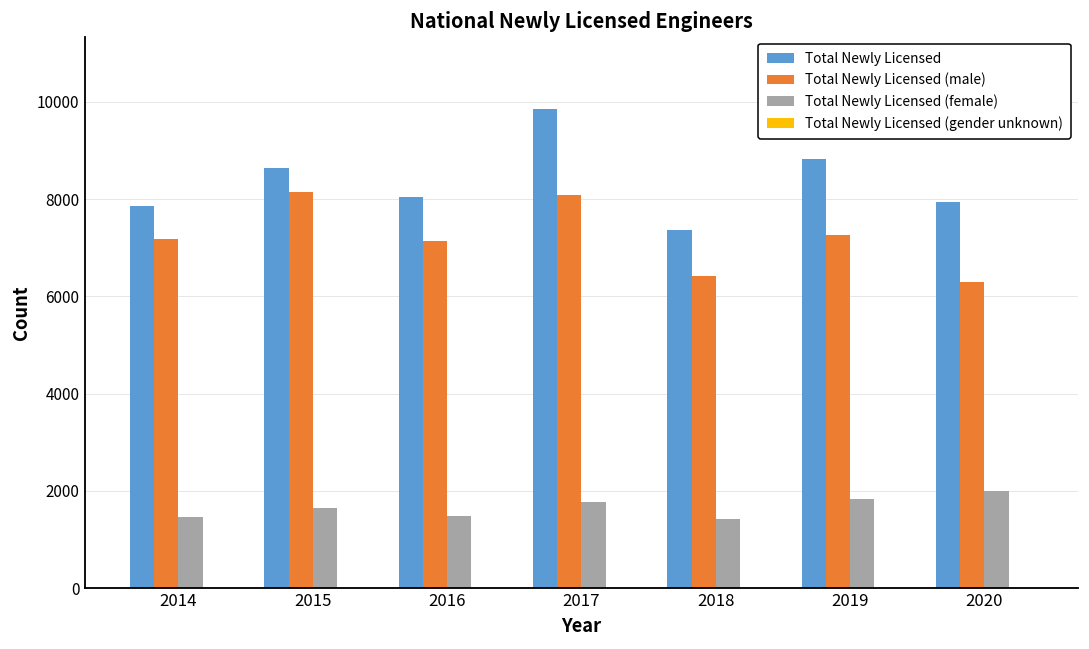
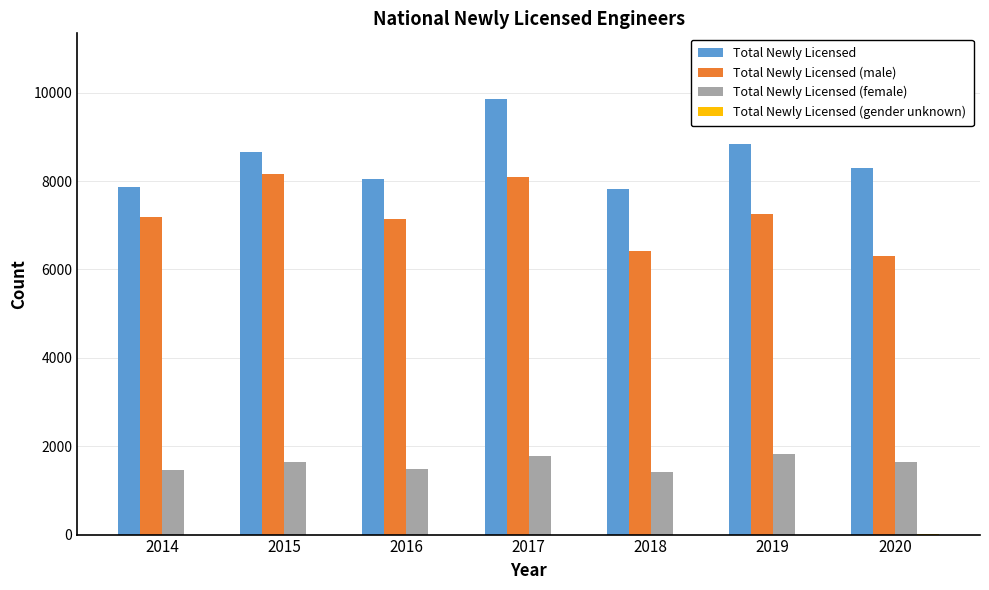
Total Newly Licensed, 2018: 7400 -> 7800
Total Newly Licensed, 2020: 7900 -> 8300
Total Newly Licensed (female), 2020: 2000 -> 1600
